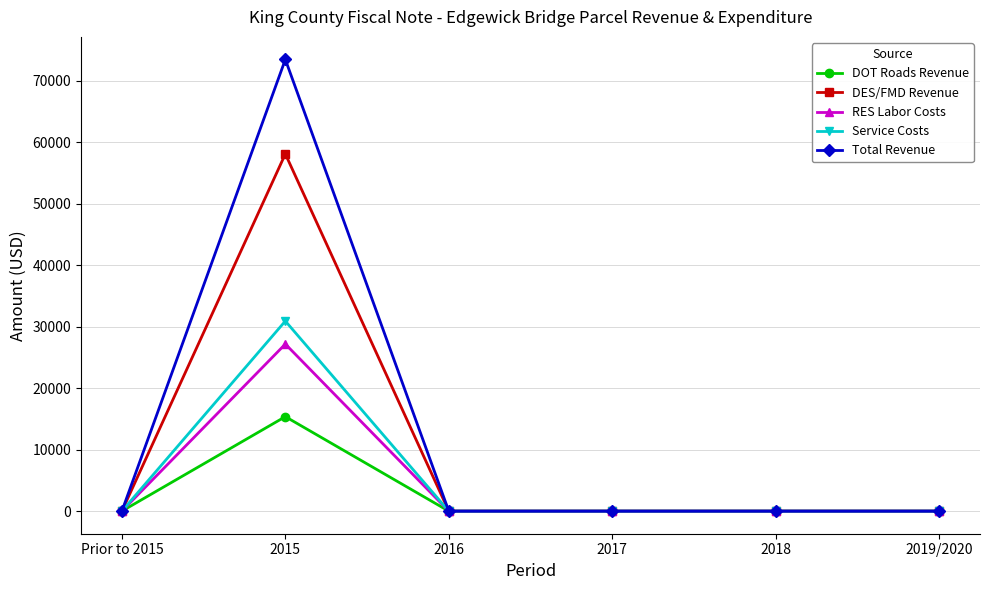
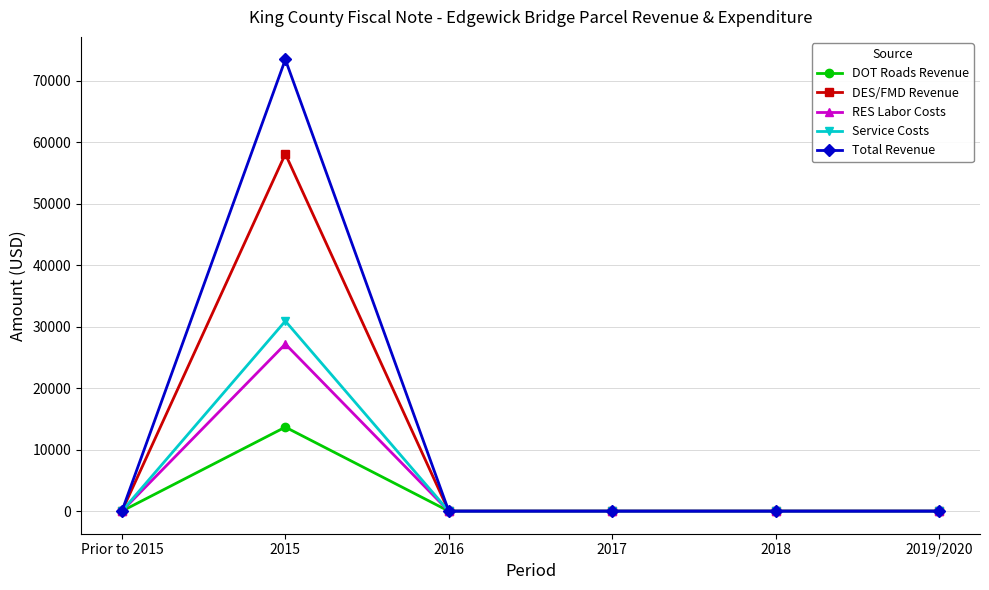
DOT Roads Revenue, 2015: 15000 -> 14000
